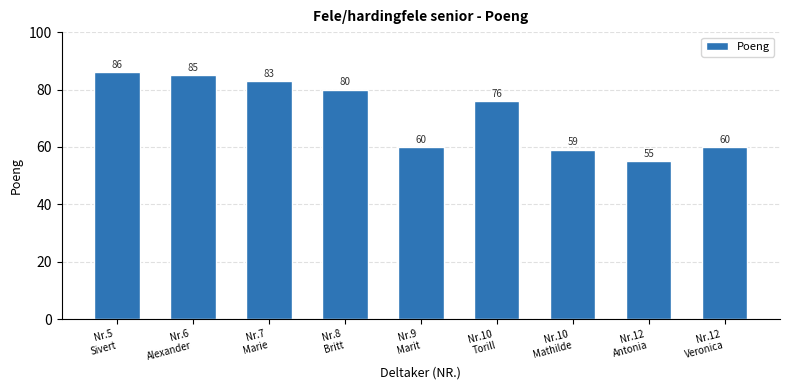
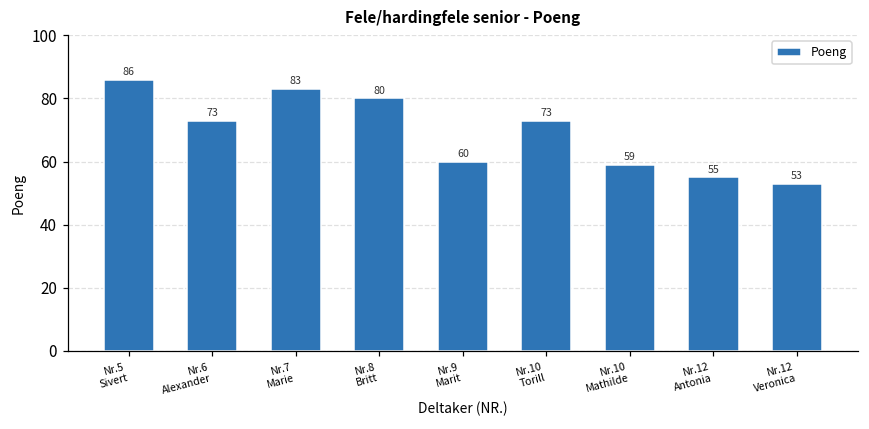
Nr.6 Alexander: 85 -> 73
Nr.10 Torill: 76 -> 73
Nr.12 Veronica: 60 -> 53
